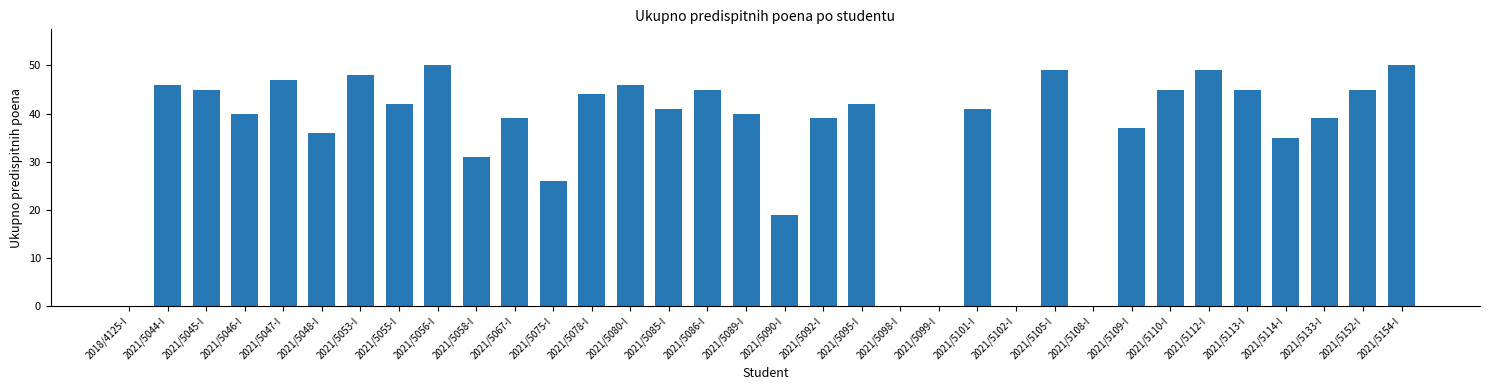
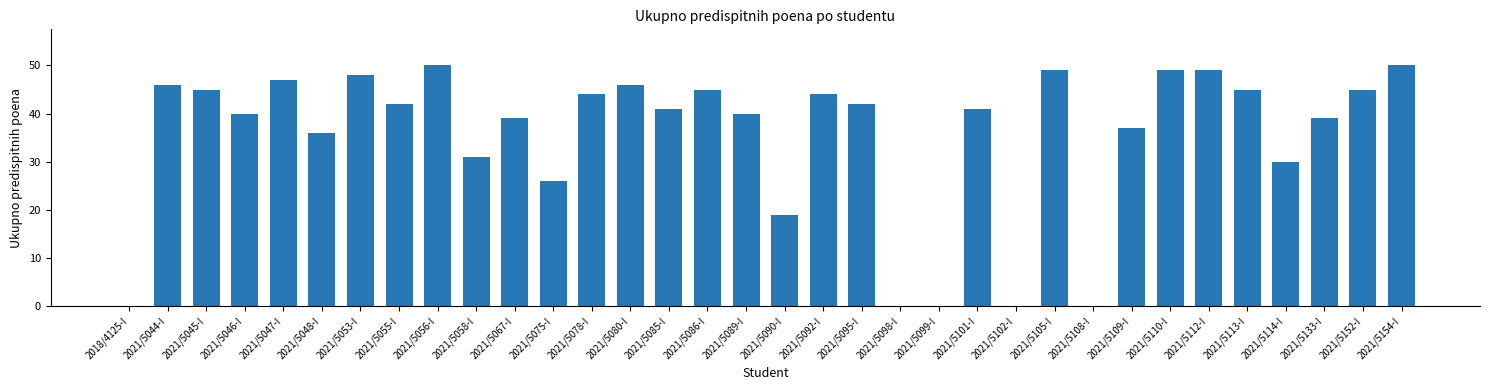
2021/5092-I: 39 -> 44
2021/5110-I: 45 -> 49
2021/5114-I: 35 -> 30
